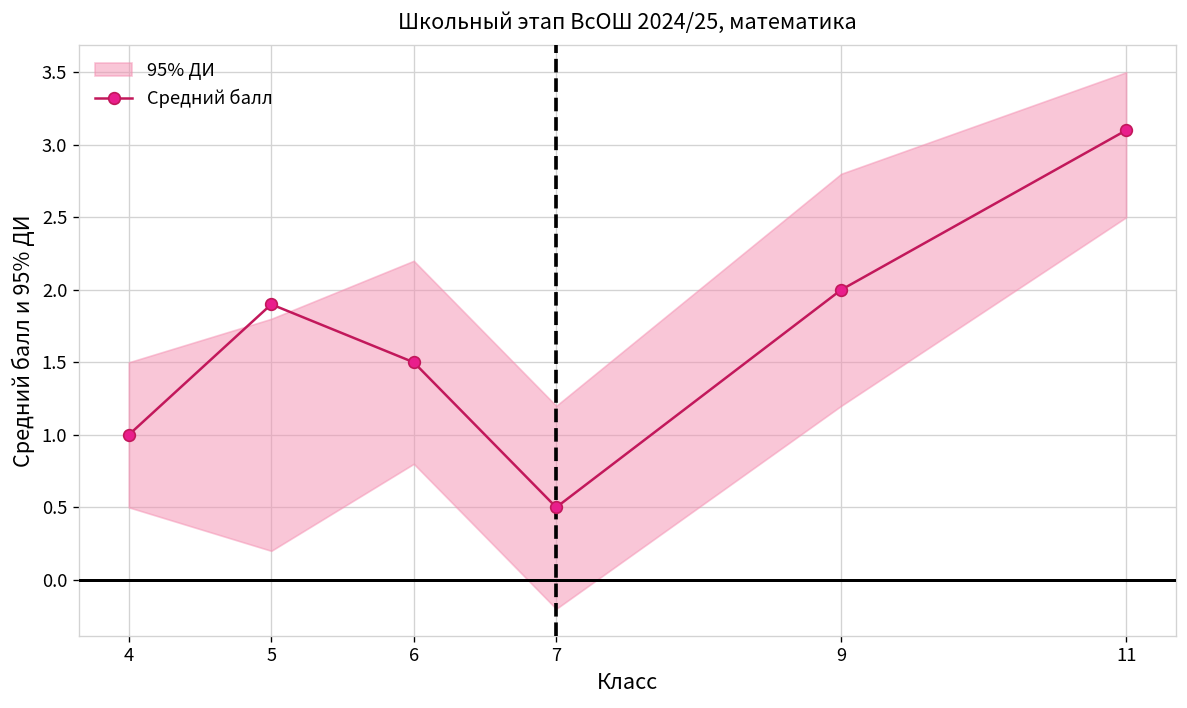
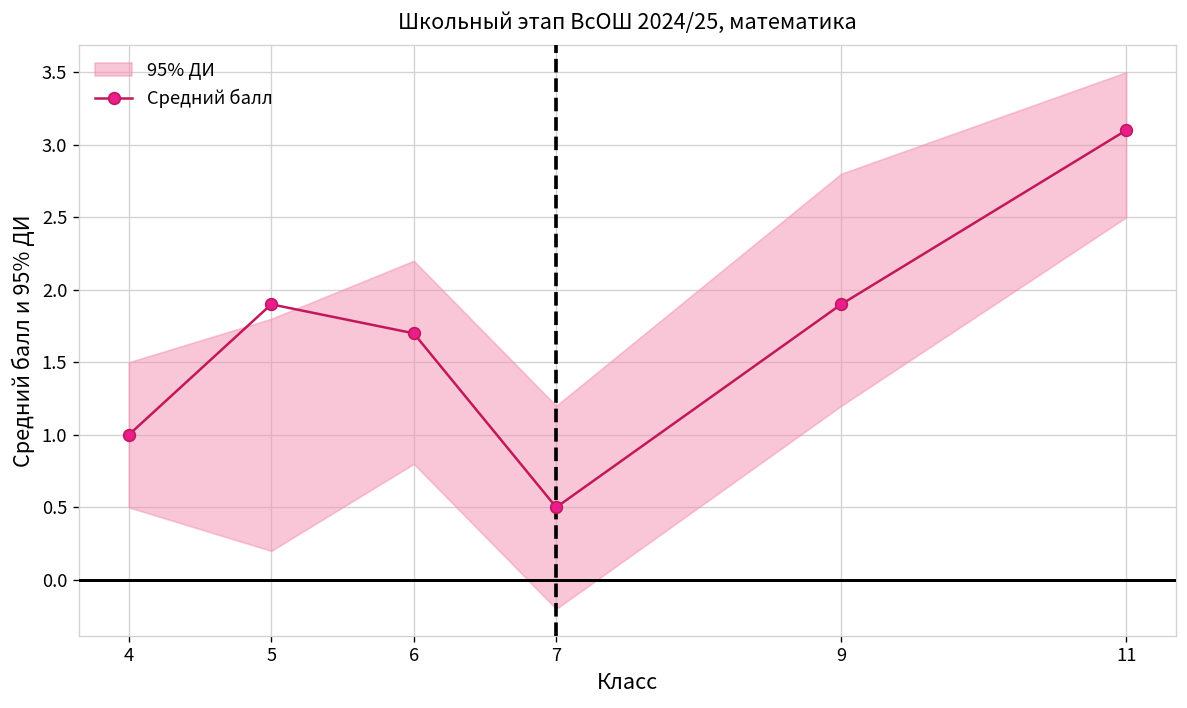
Средний балл, 6: 1.5 -> 1.7
Средний балл, 9: 2.0 -> 1.9
